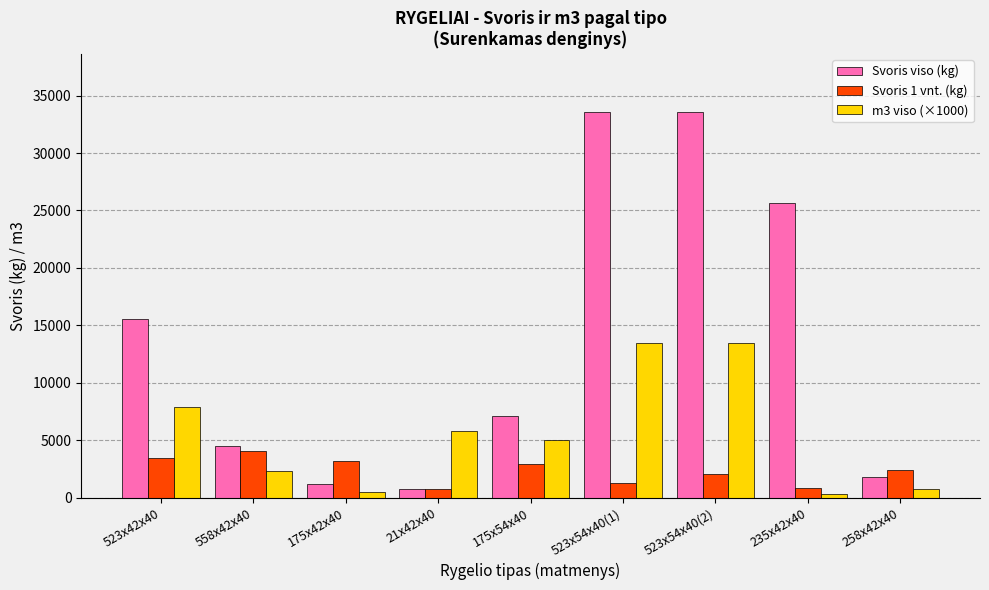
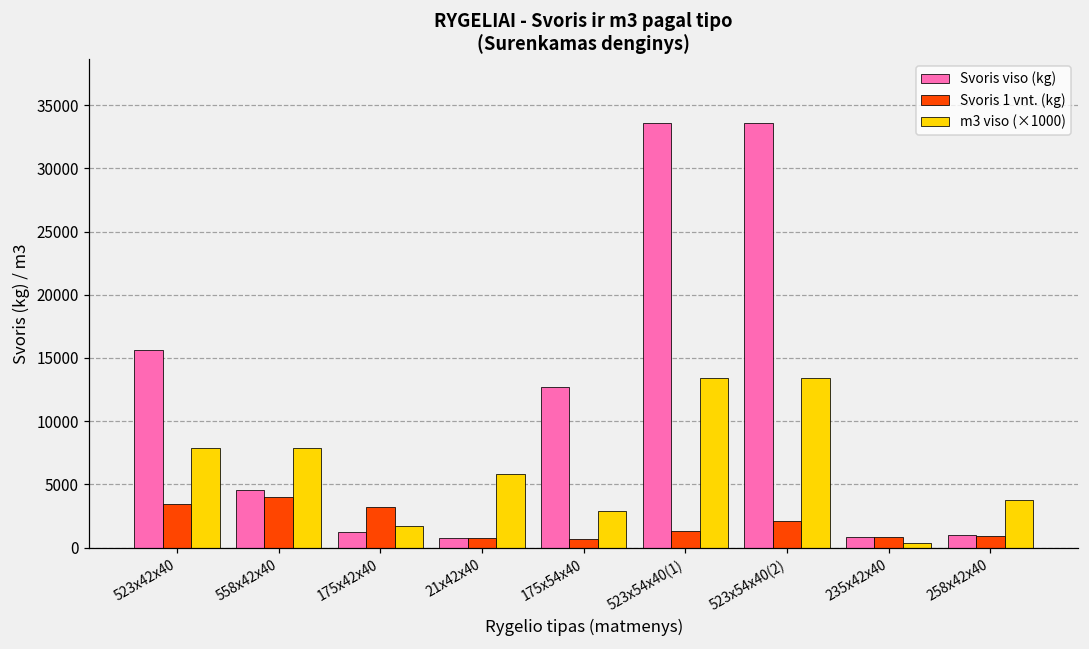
m3 viso (×1000), 558x42x40: 2400 -> 7900
m3 viso (×1000), 175x42x40: 500 -> 1700
Svoris viso (kg), 175x54x40: 7100 -> 12700
Svoris 1 vnt. (kg), 175x54x40: 3000 -> 700
m3 viso (×1000), 175x54x40: 5100 -> 2900
Svoris viso (kg), 235x42x40: 25700 -> 800
Svoris viso (kg), 258x42x40: 1800 -> 1000
Svoris 1 vnt. (kg), 258x42x40: 2400 -> 900
m3 viso (×1000), 258x42x40: 700 -> 3800
